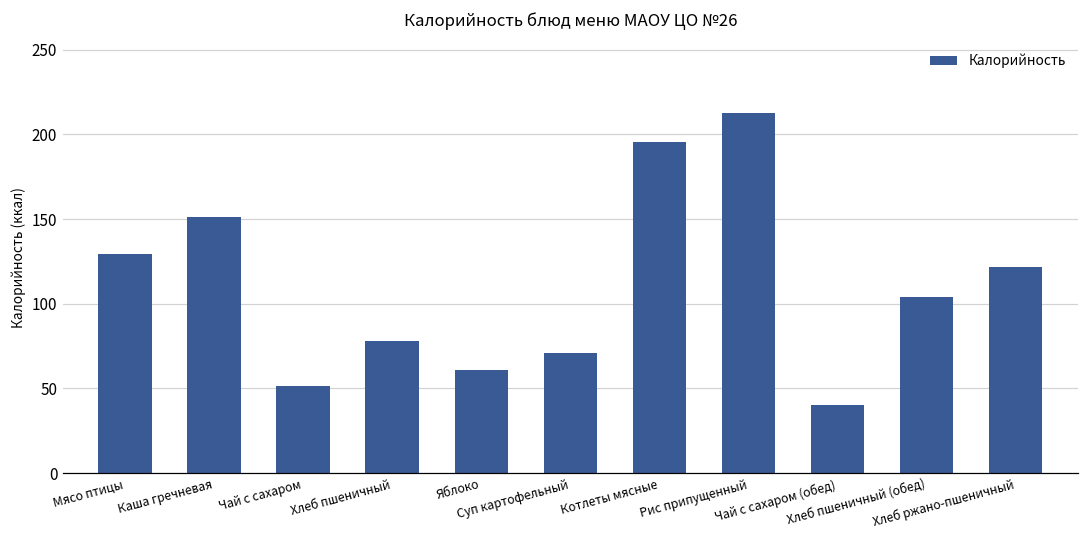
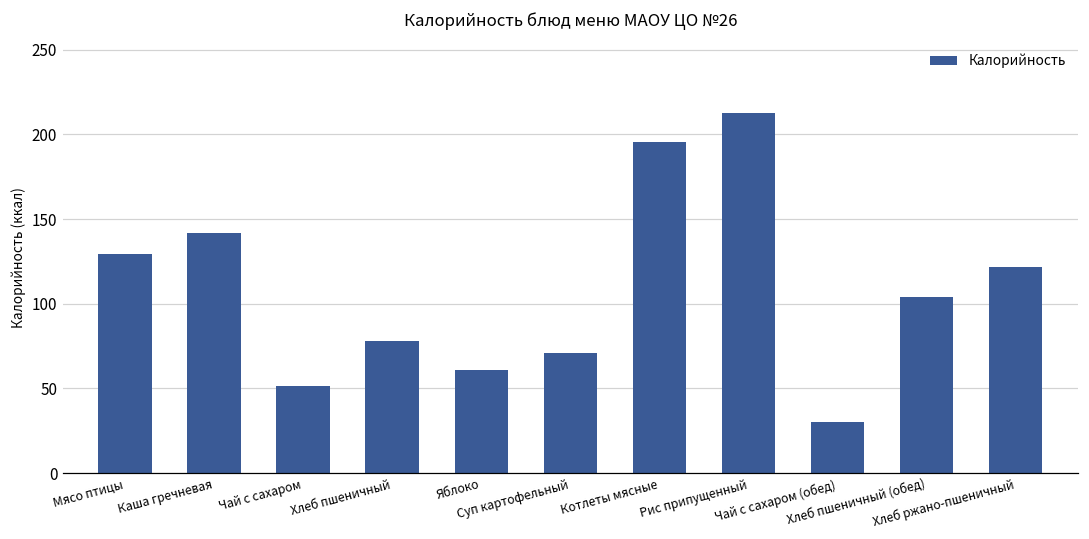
Каша гречневая: 151 -> 142
Чай с сахаром (обед): 40 -> 30
